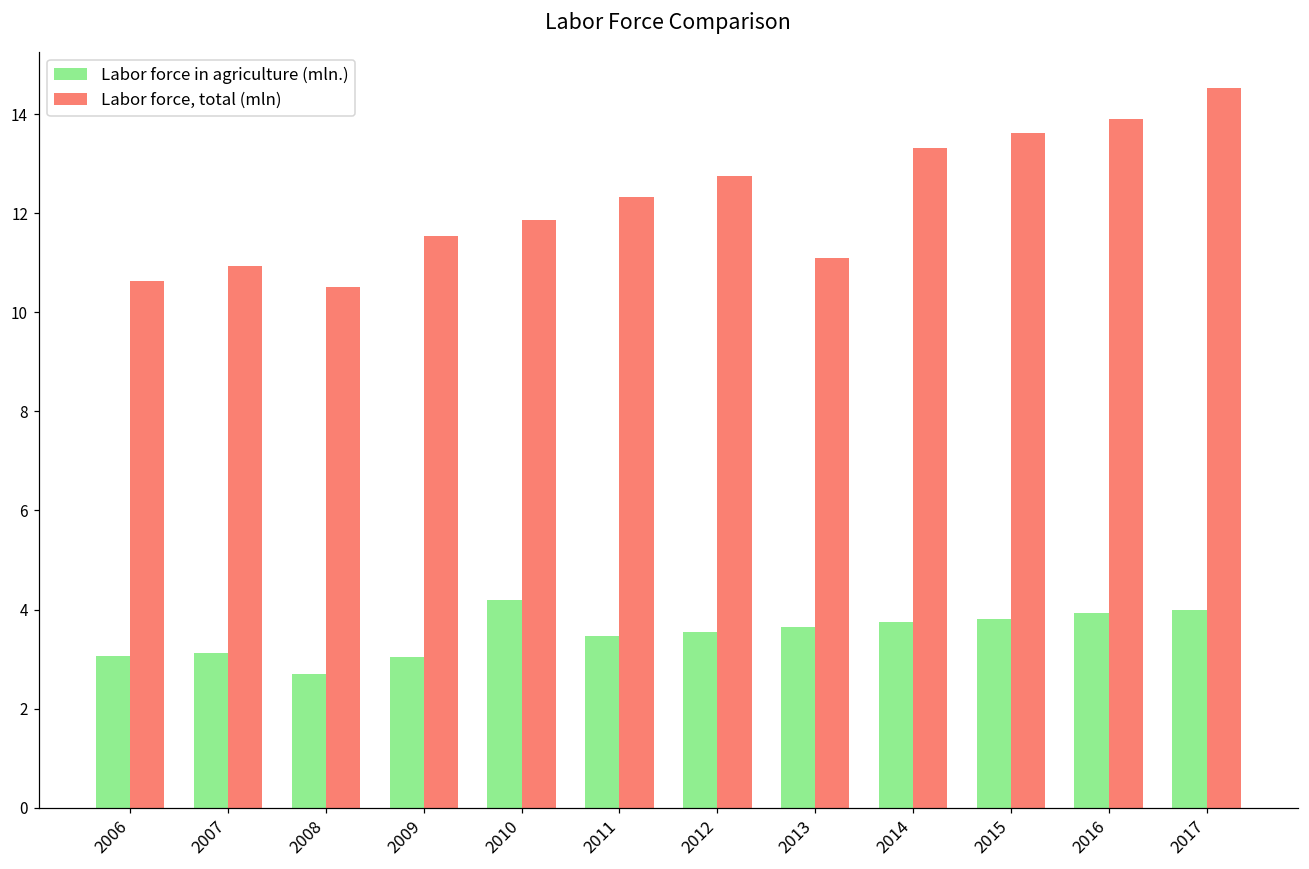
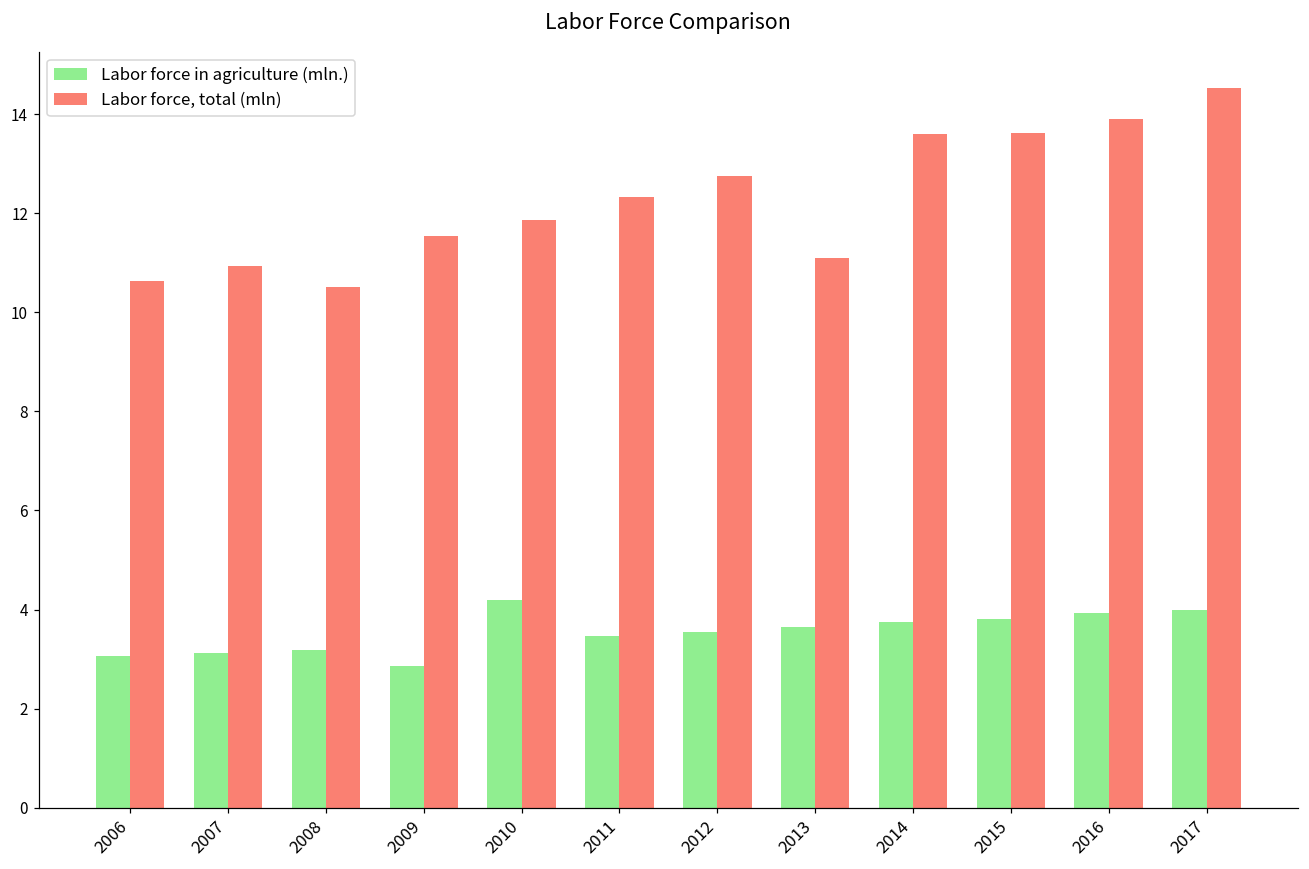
Labor force in agriculture (mln.), 2008: 2.7 -> 3.2
Labor force in agriculture (mln.), 2009: 3.0 -> 2.9
Labor force, total (mln), 2014: 13.3 -> 13.6
